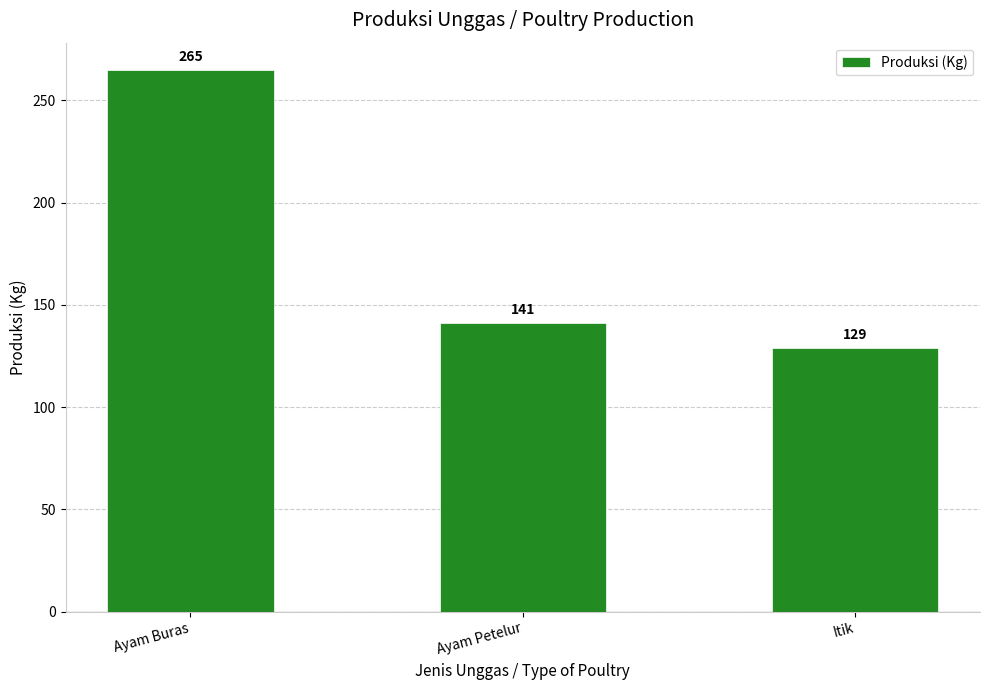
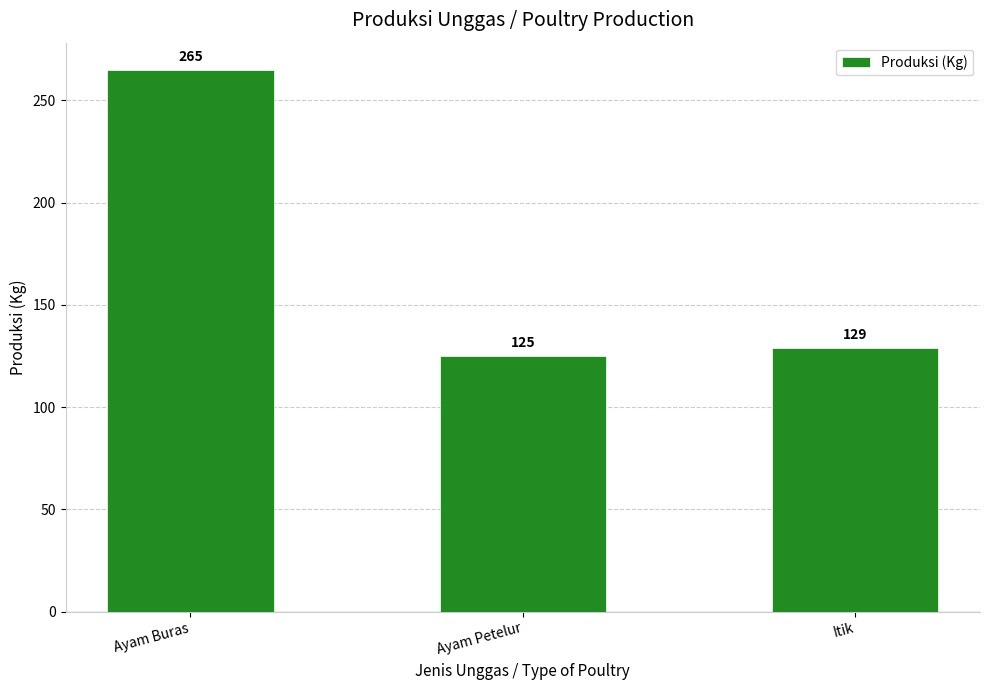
Ayam Petelur: 141 -> 125
